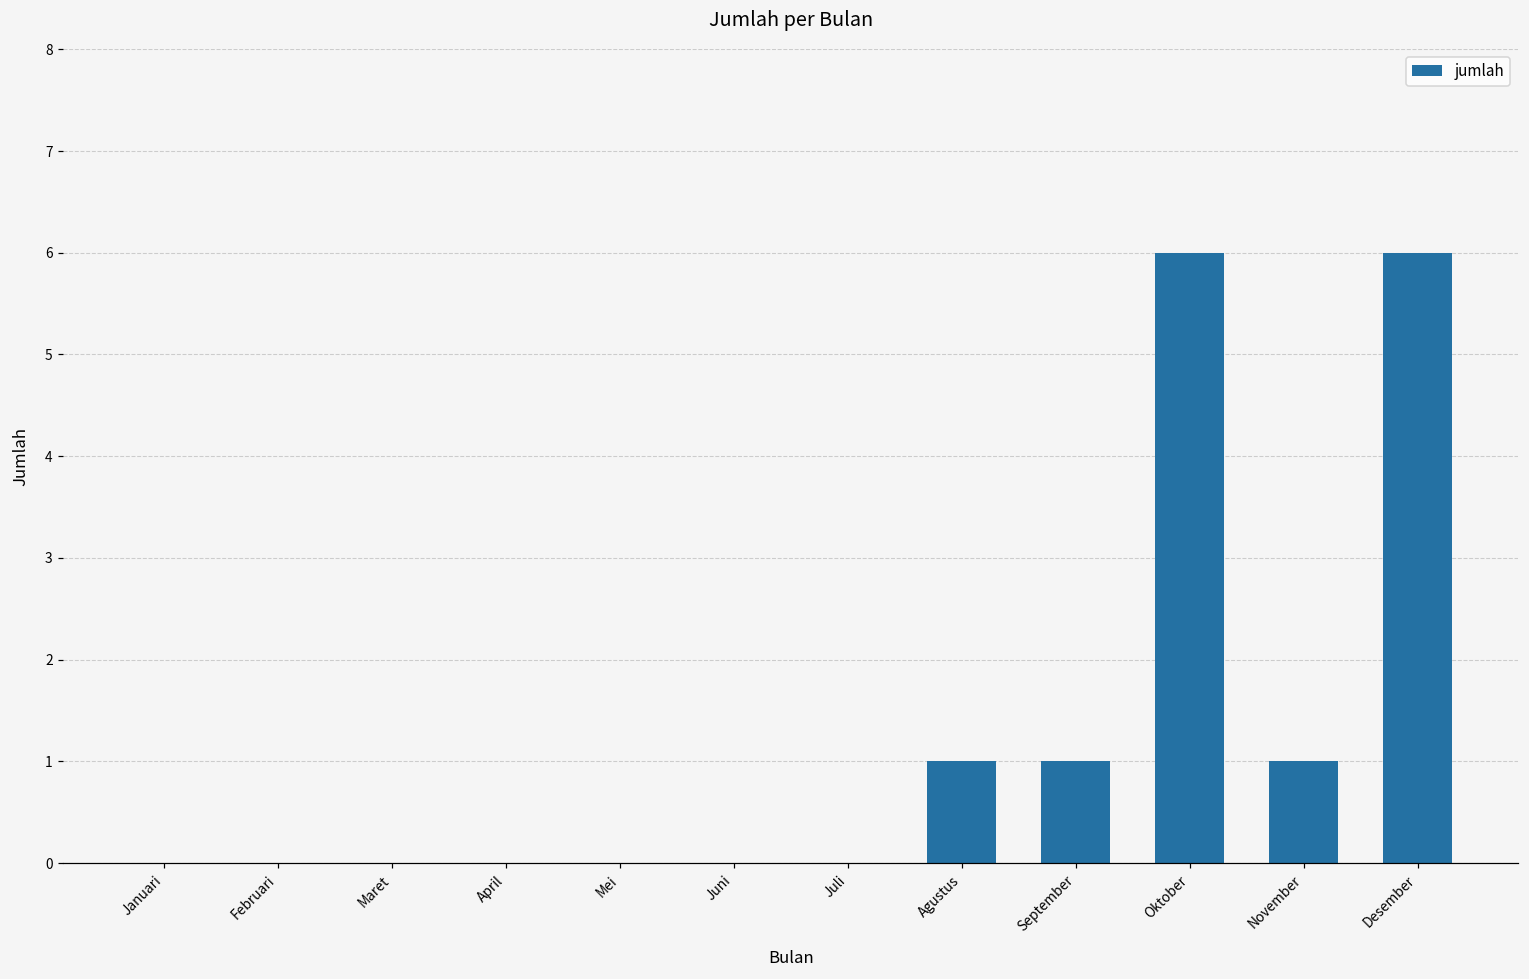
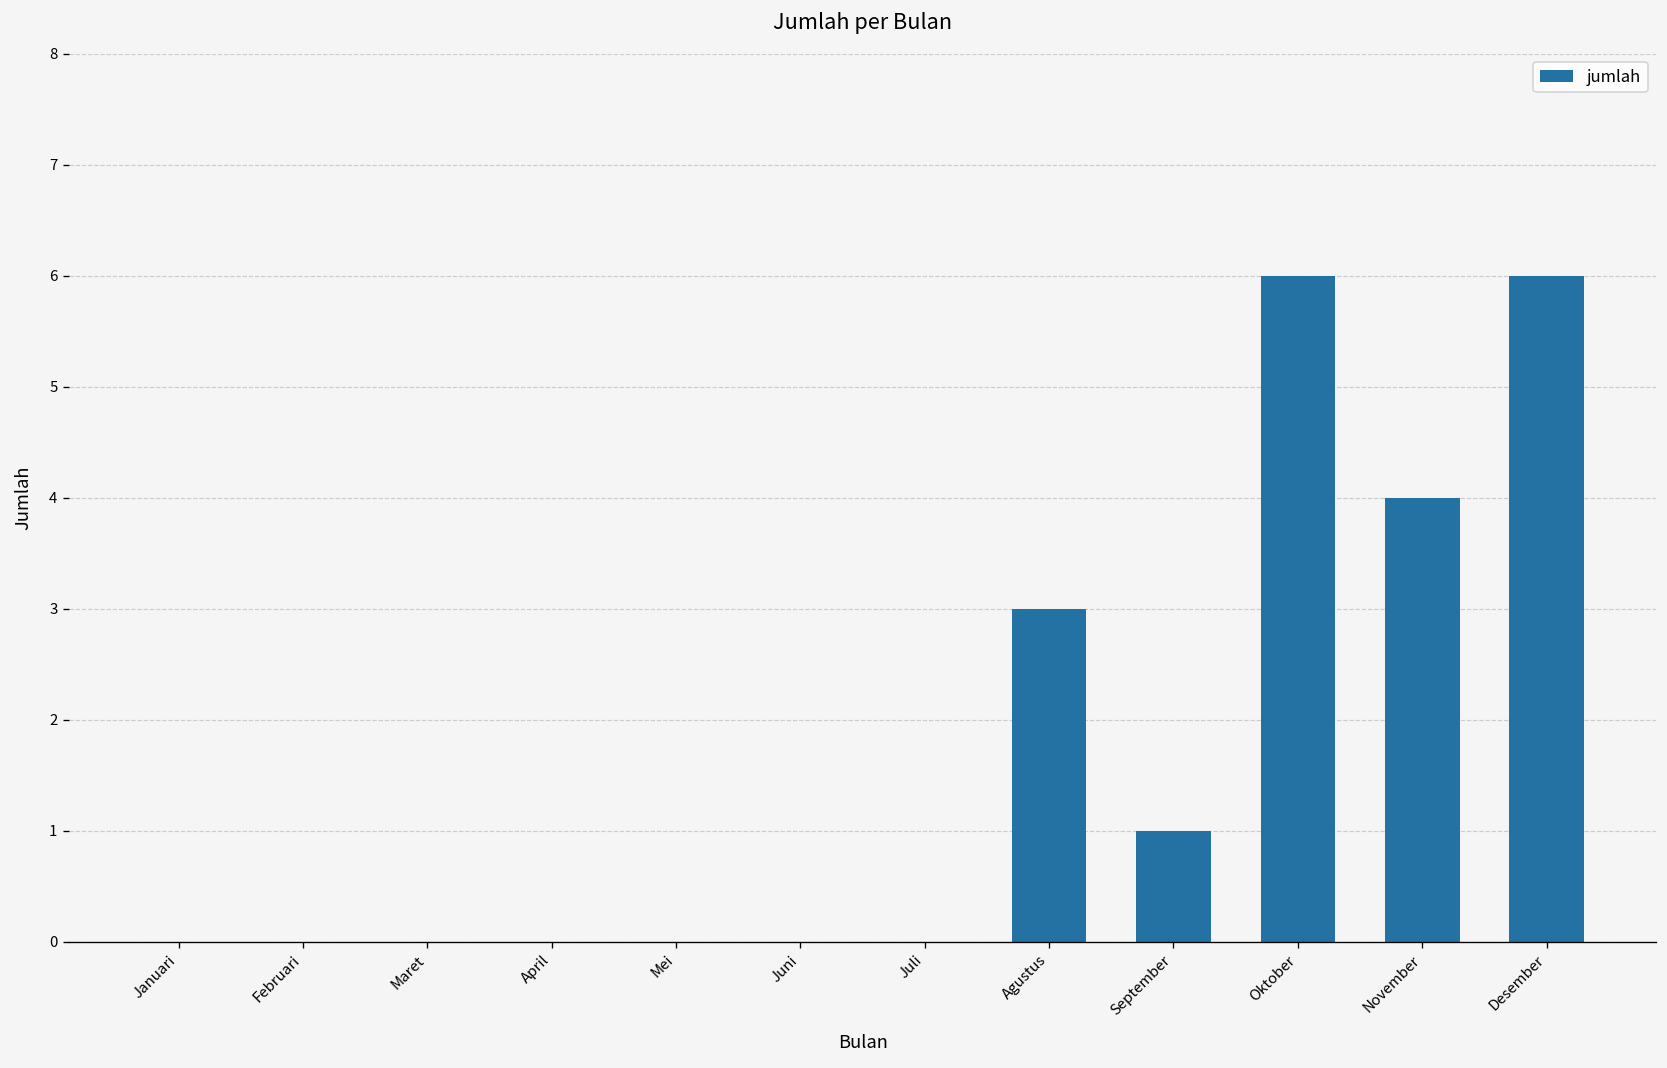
Agustus: 1 -> 3
November: 1 -> 4
